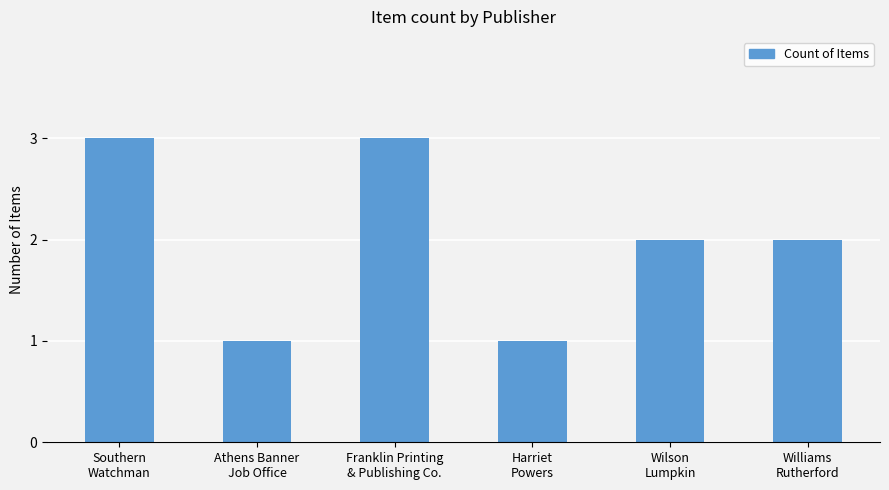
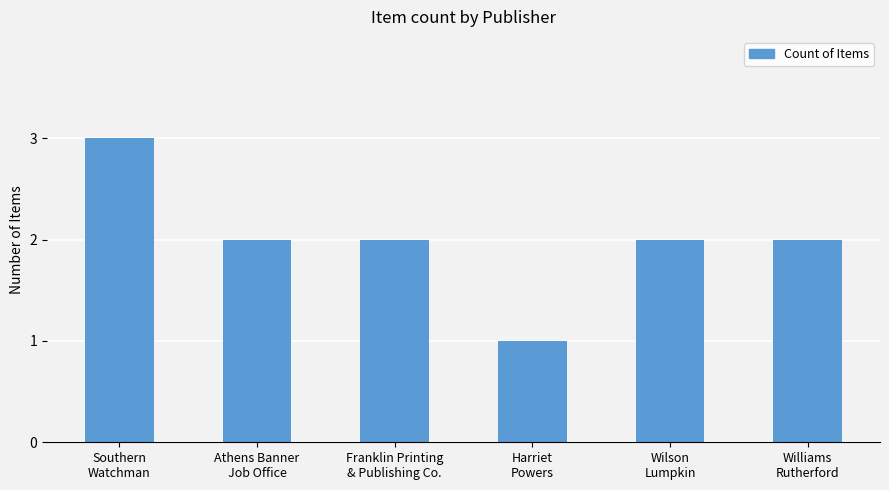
Athens Banner Job Office: 1 -> 2
Franklin Printing & Publishing Co.: 3 -> 2
